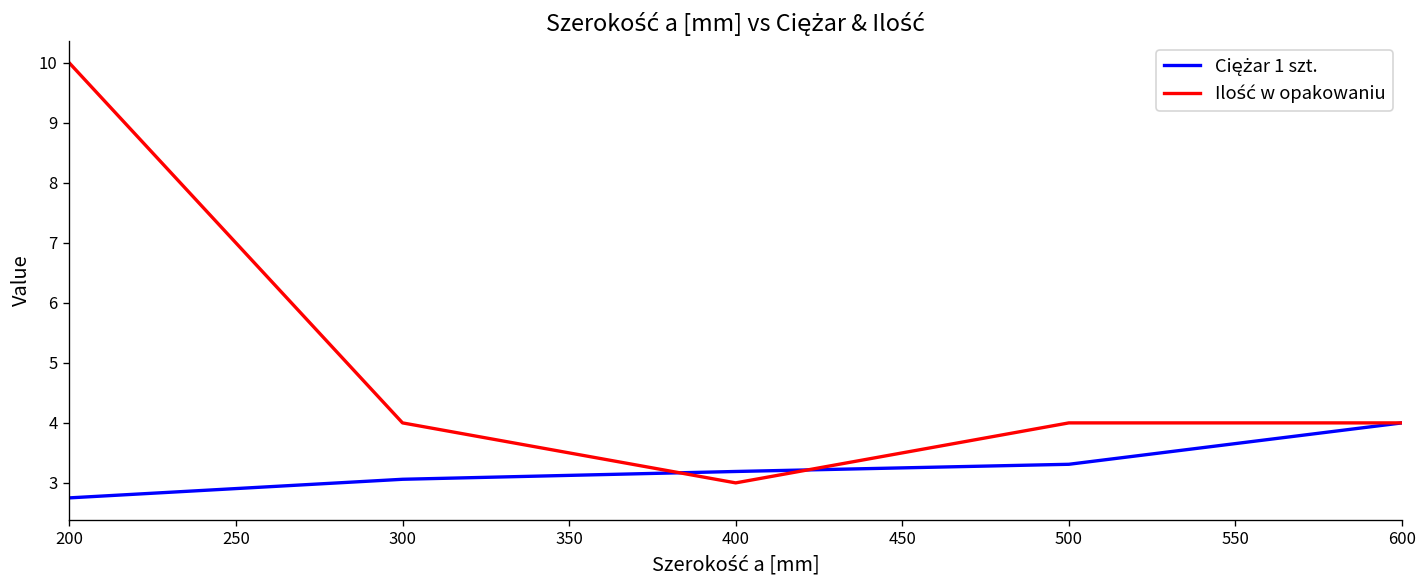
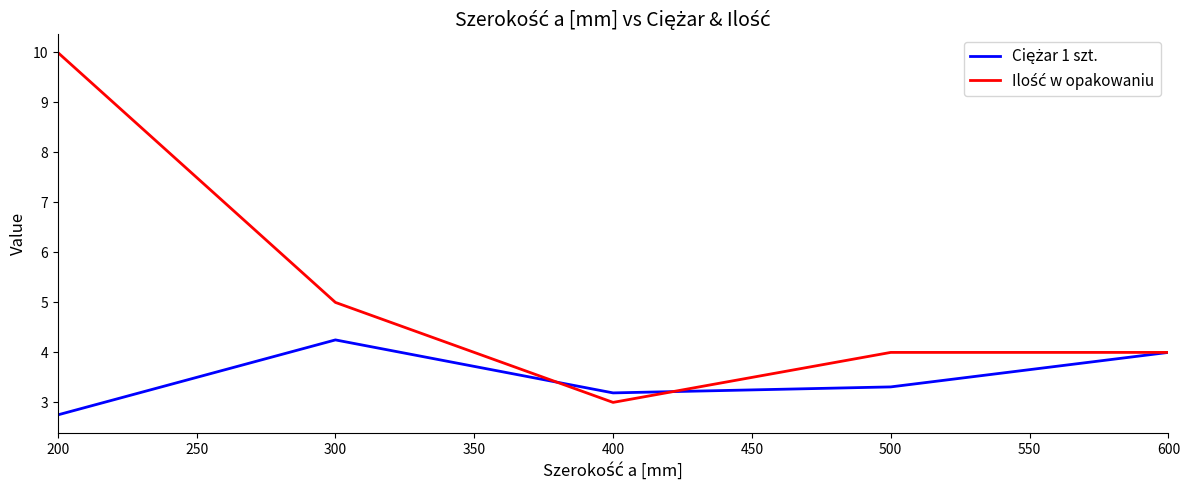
Ciężar 1 szt., 300: 3.1 -> 4.3
Ilość w opakowaniu, 300: 4 -> 5
